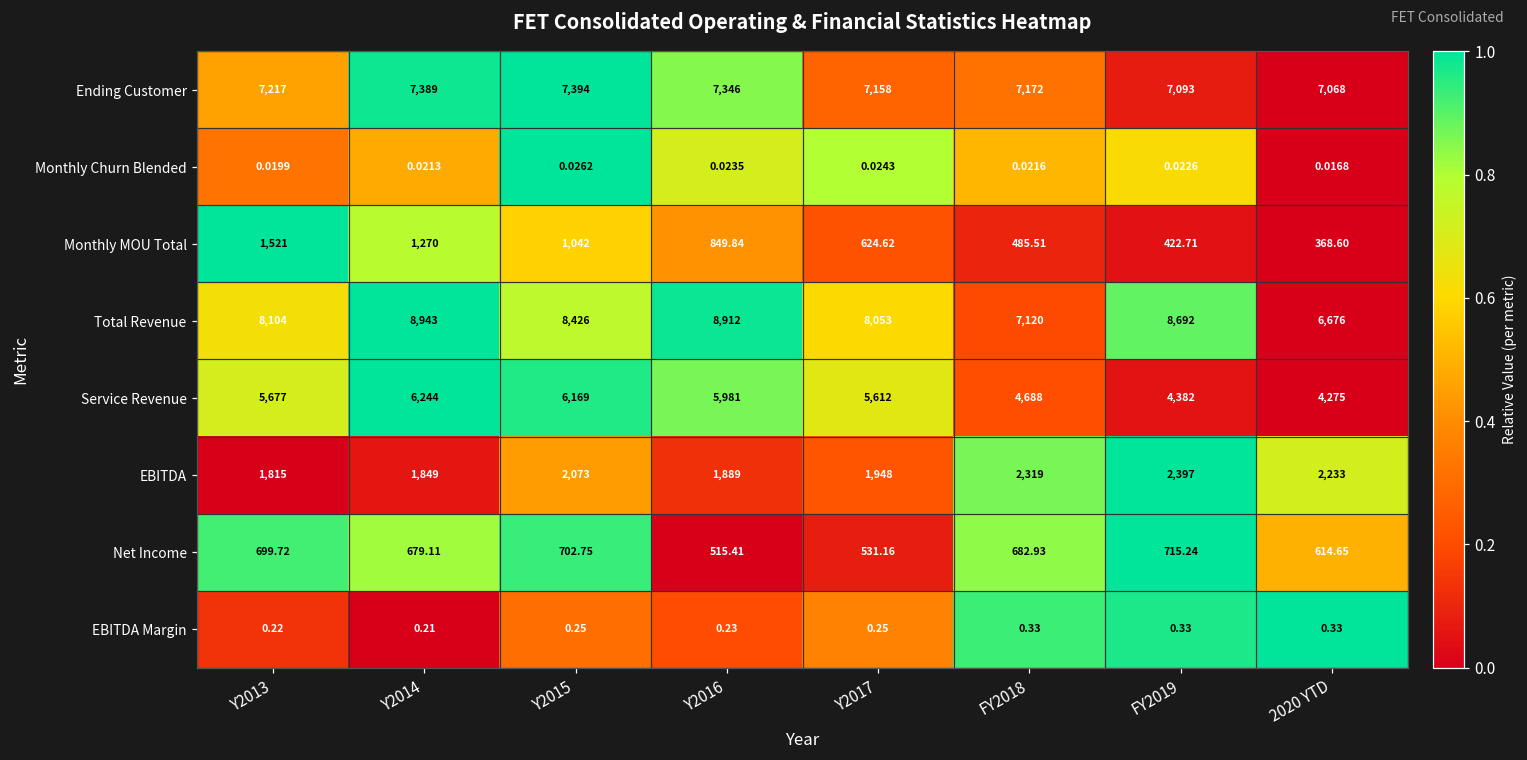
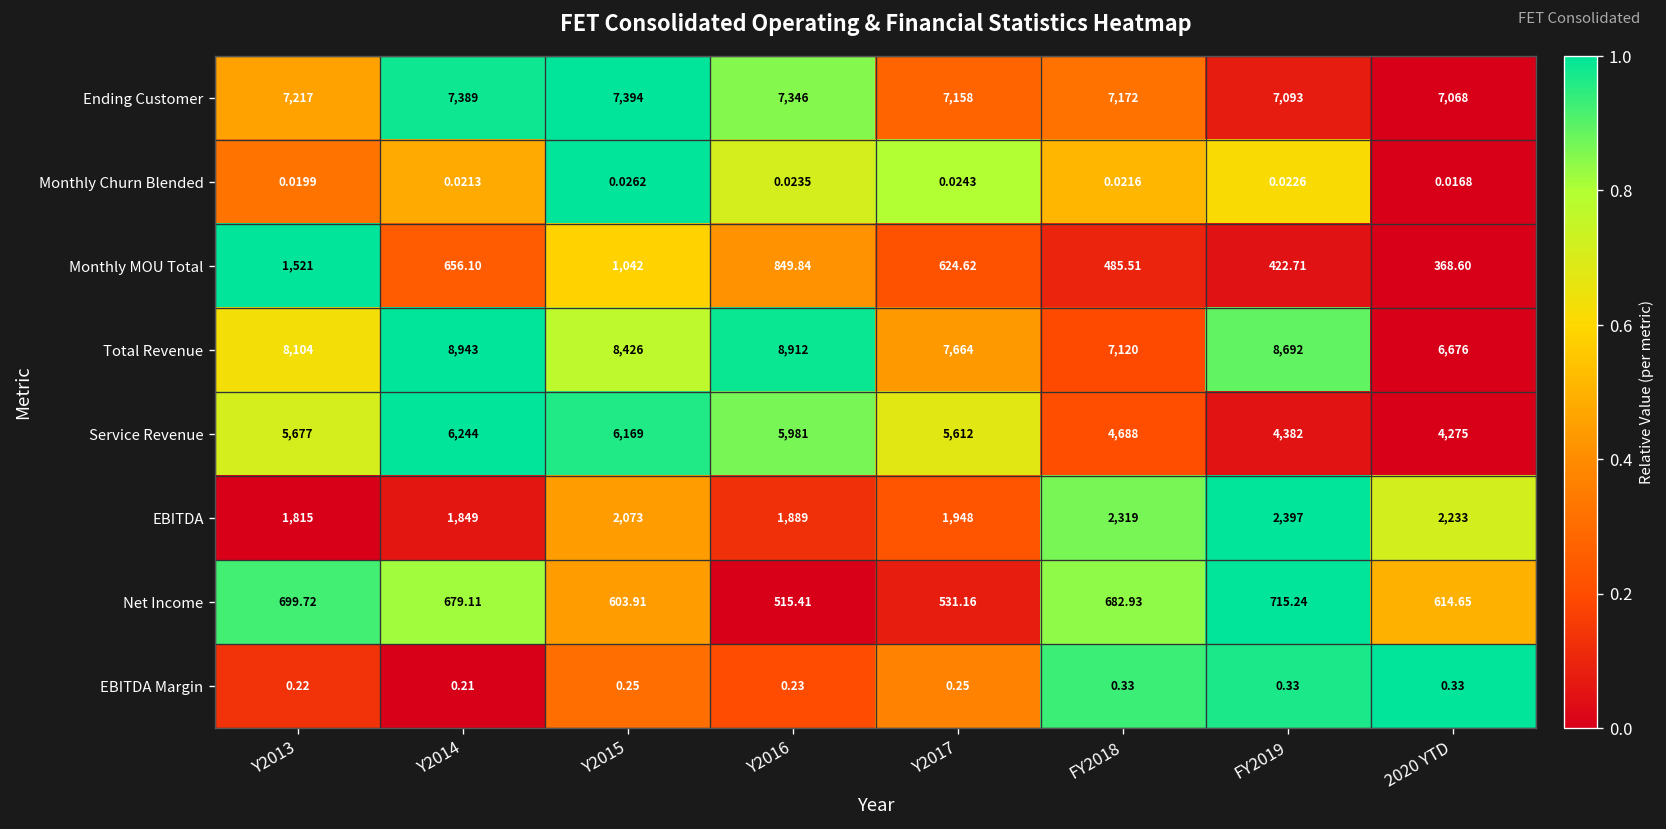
Monthly MOU Total, Y2014: 1,270 -> 656.10
Total Revenue, Y2017: 8,053 -> 7,664
Net Income, Y2015: 702.75 -> 603.91
